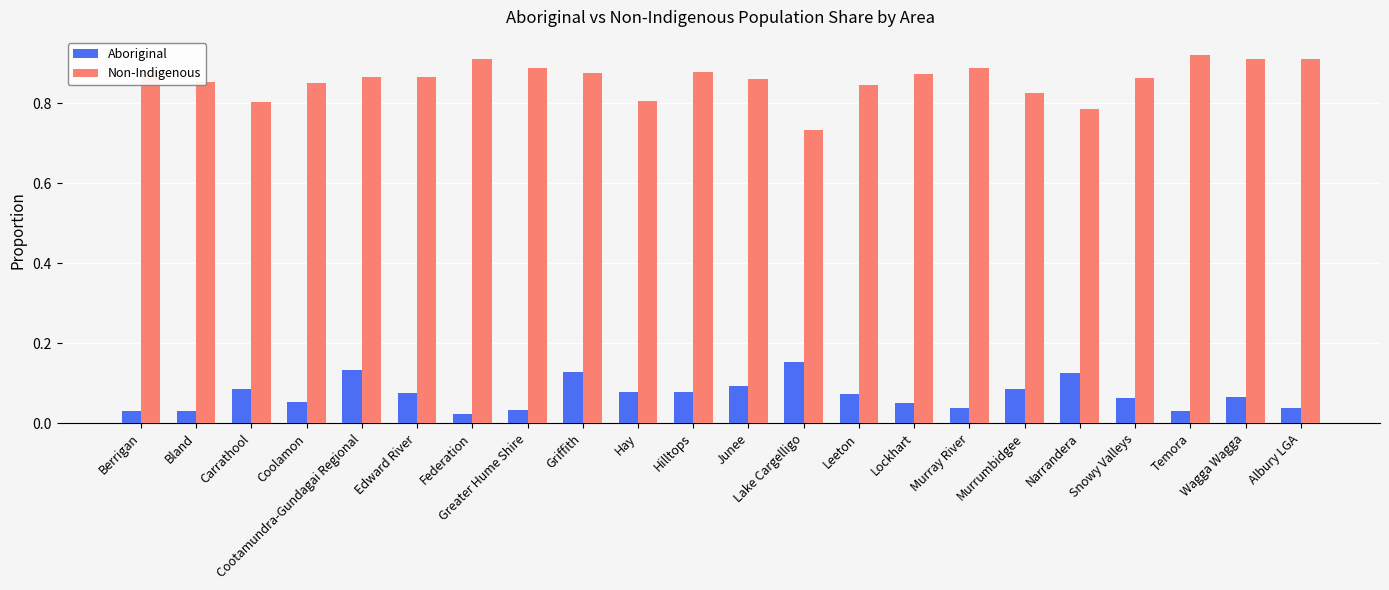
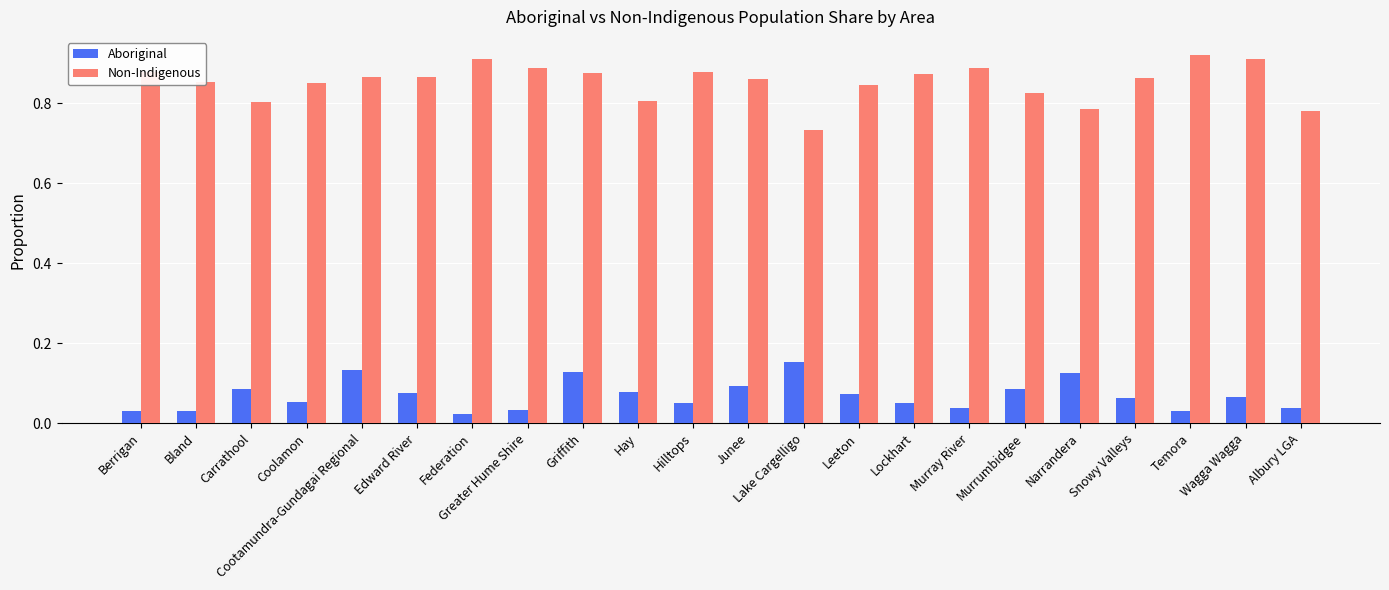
Aboriginal, Hilltops: 0.08 -> 0.05
Non-Indigenous, Albury LGA: 0.91 -> 0.78
